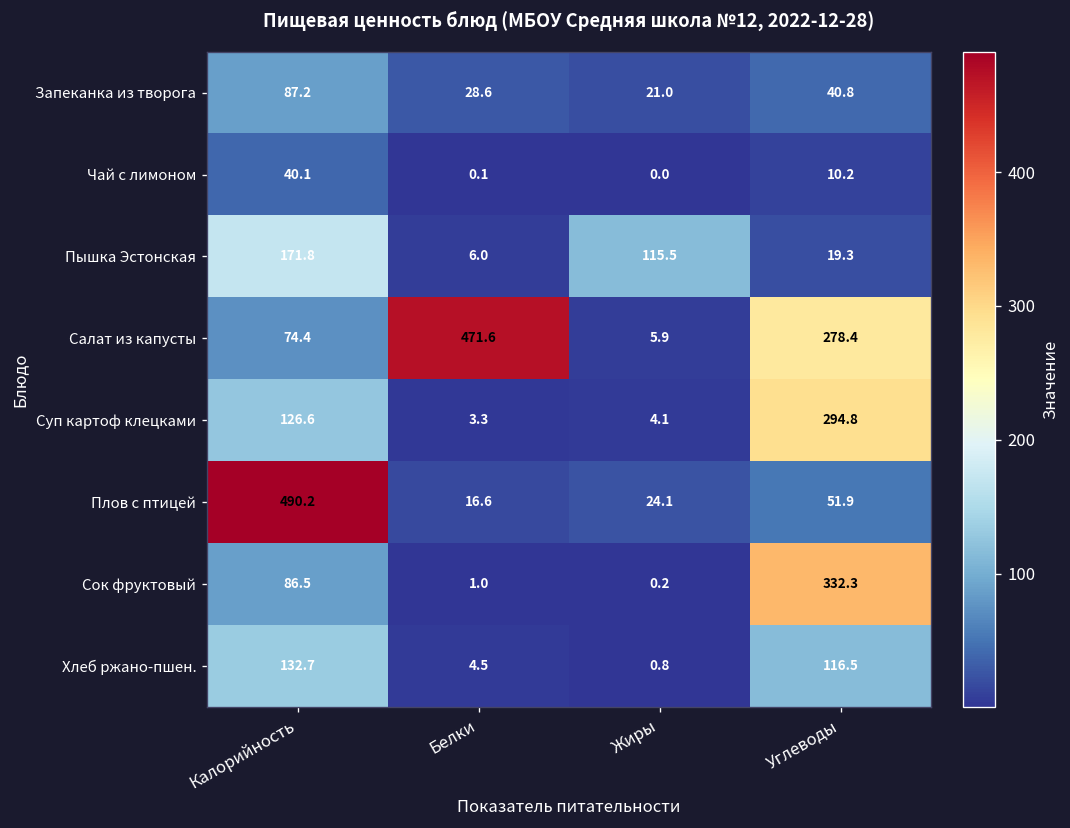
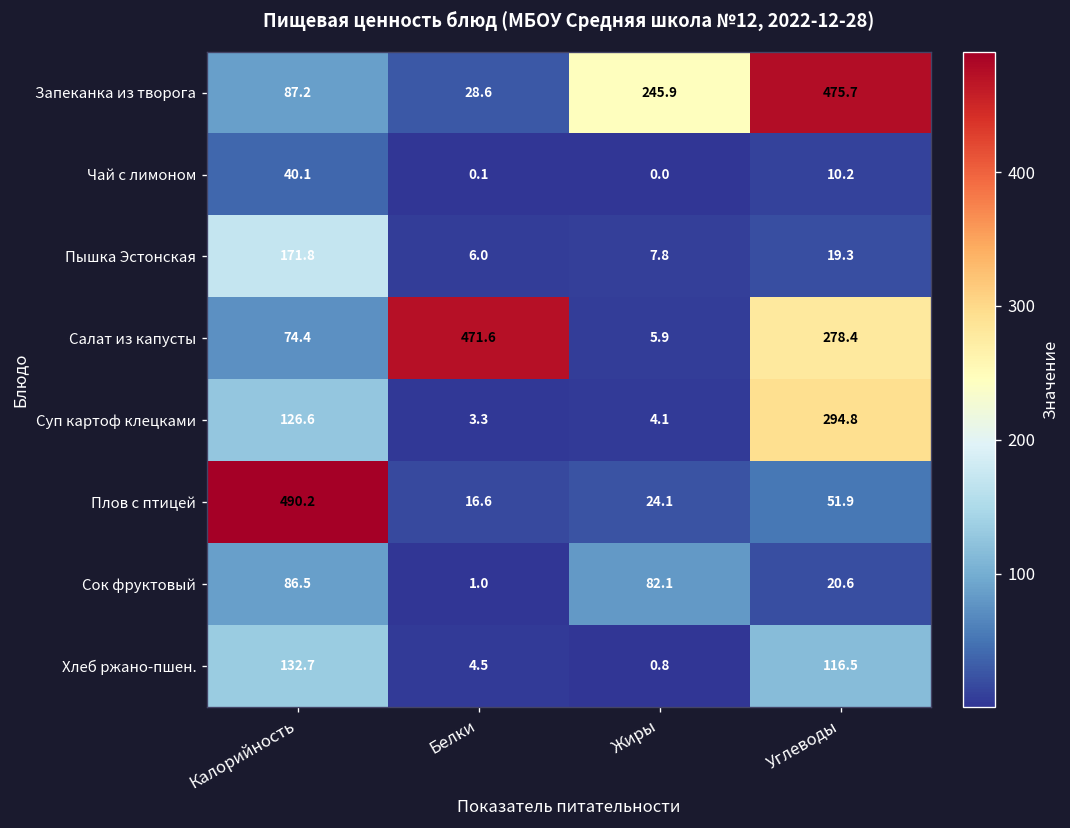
Запеканка из творога, Жиры: 21.0 -> 245.9
Запеканка из творога, Углеводы: 40.8 -> 475.7
Пышка Эстонская, Жиры: 115.5 -> 7.8
Сок фруктовый, Жиры: 0.2 -> 82.1
Сок фруктовый, Углеводы: 332.3 -> 20.6
